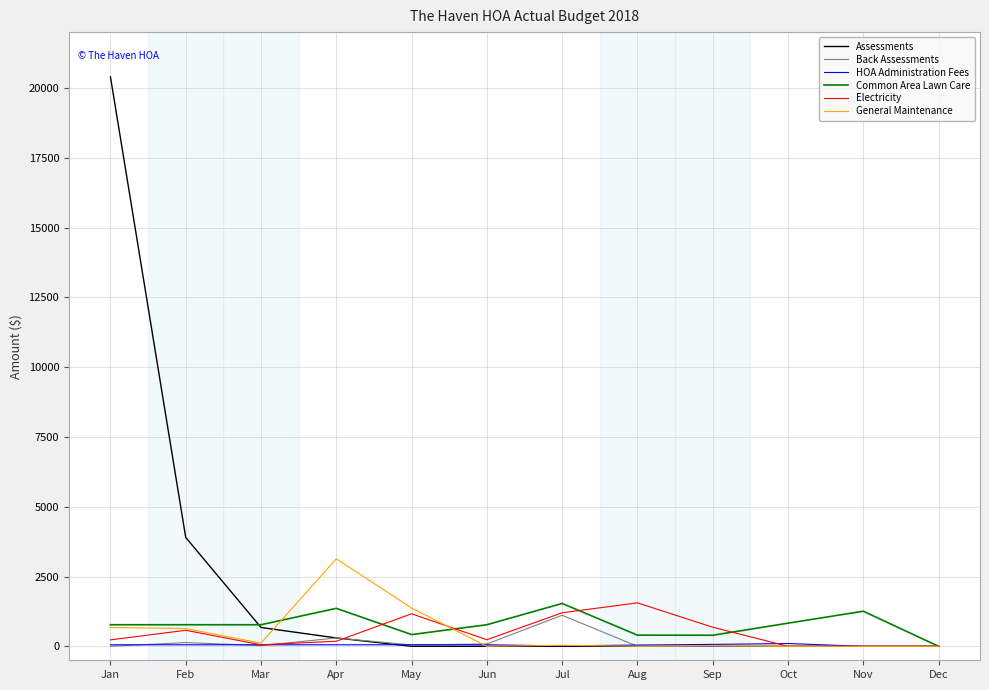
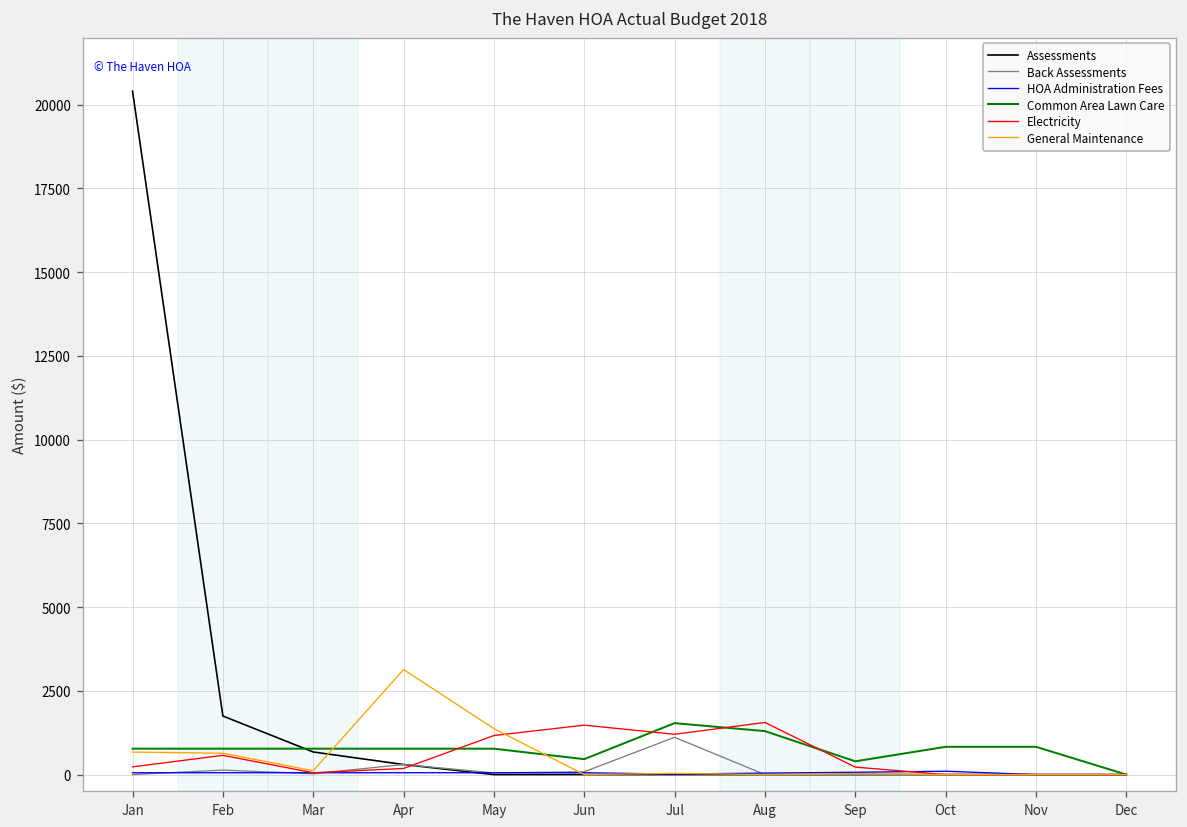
Assessments, Feb: 3900 -> 1700
Common Area Lawn Care, Apr: 1400 -> 800
Common Area Lawn Care, May: 400 -> 800
Common Area Lawn Care, Jun: 800 -> 500
Electricity, Jun: 200 -> 1500
Common Area Lawn Care, Aug: 400 -> 1300
Electricity, Sep: 700 -> 200
Common Area Lawn Care, Nov: 1300 -> 800
